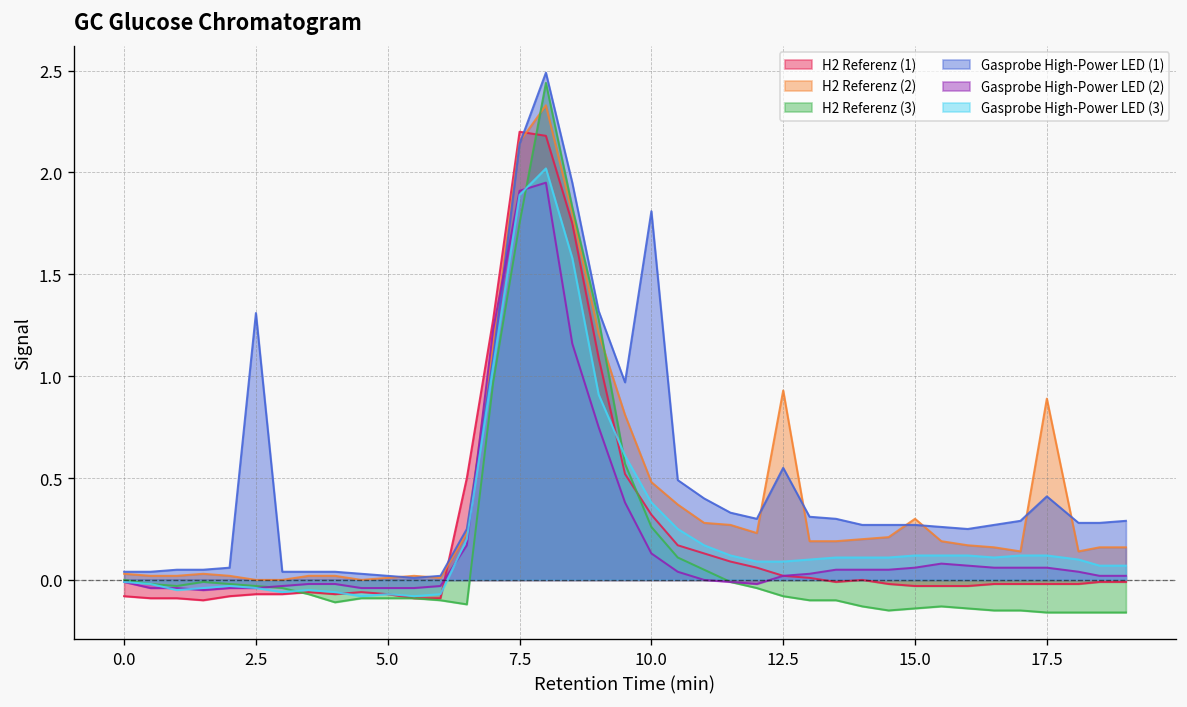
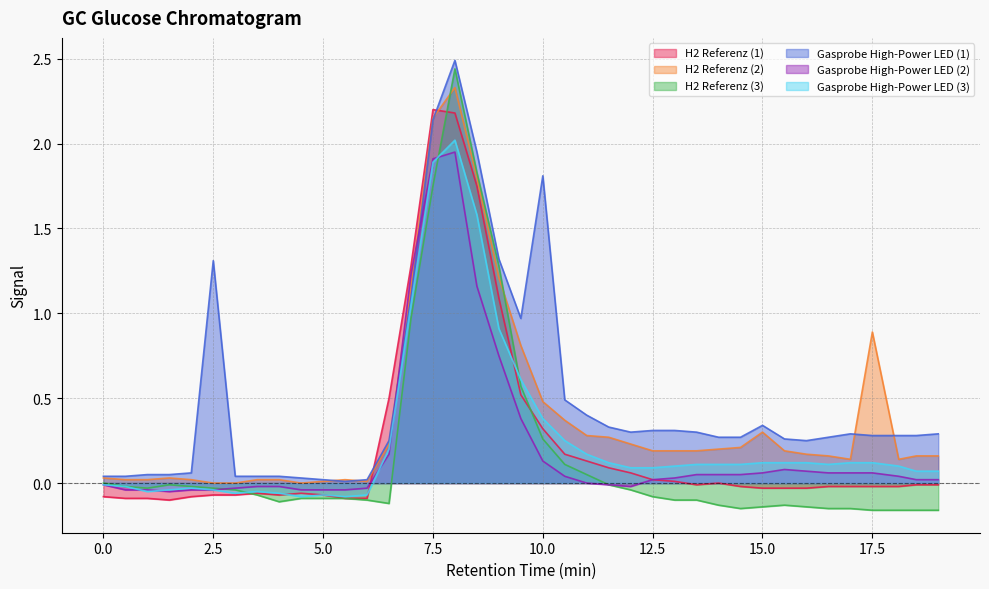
H2 Referenz (2), 12.5: 0.93 -> 0.19
Gasprobe High-Power LED (1), 12.5: 0.55 -> 0.31
Gasprobe High-Power LED (1), 15.0: 0.27 -> 0.34
Gasprobe High-Power LED (1), 17.5: 0.41 -> 0.28
